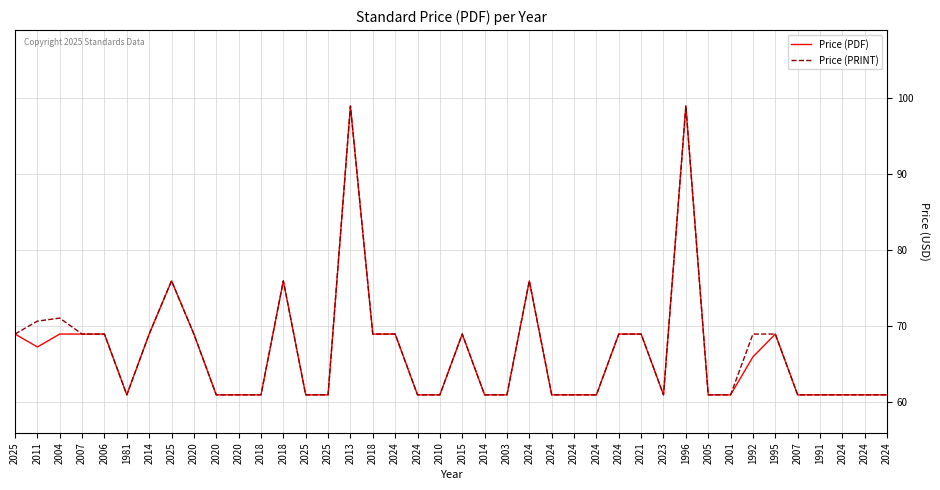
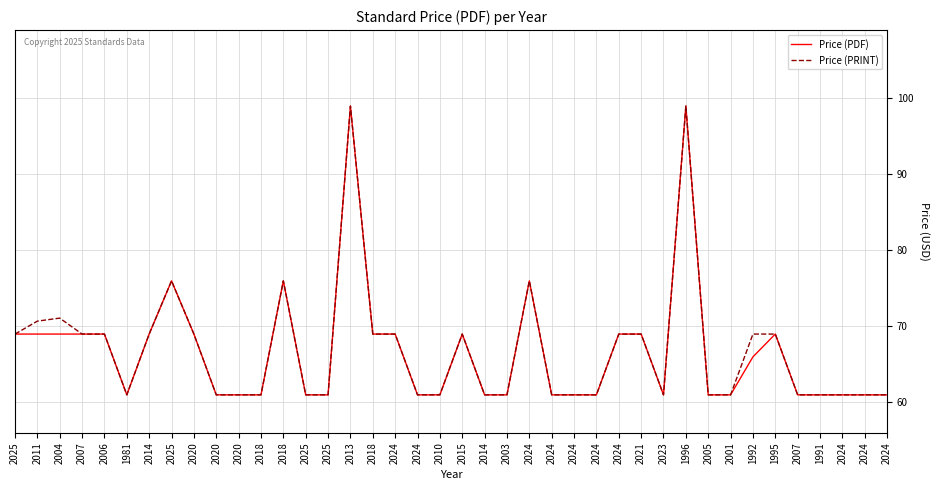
Price (PDF), 2011: 67 -> 69
